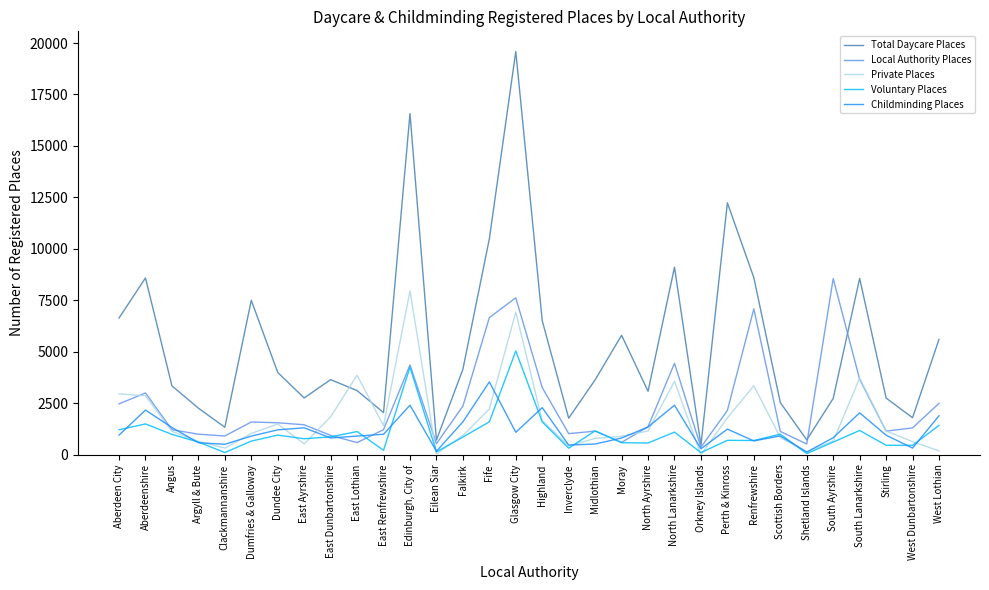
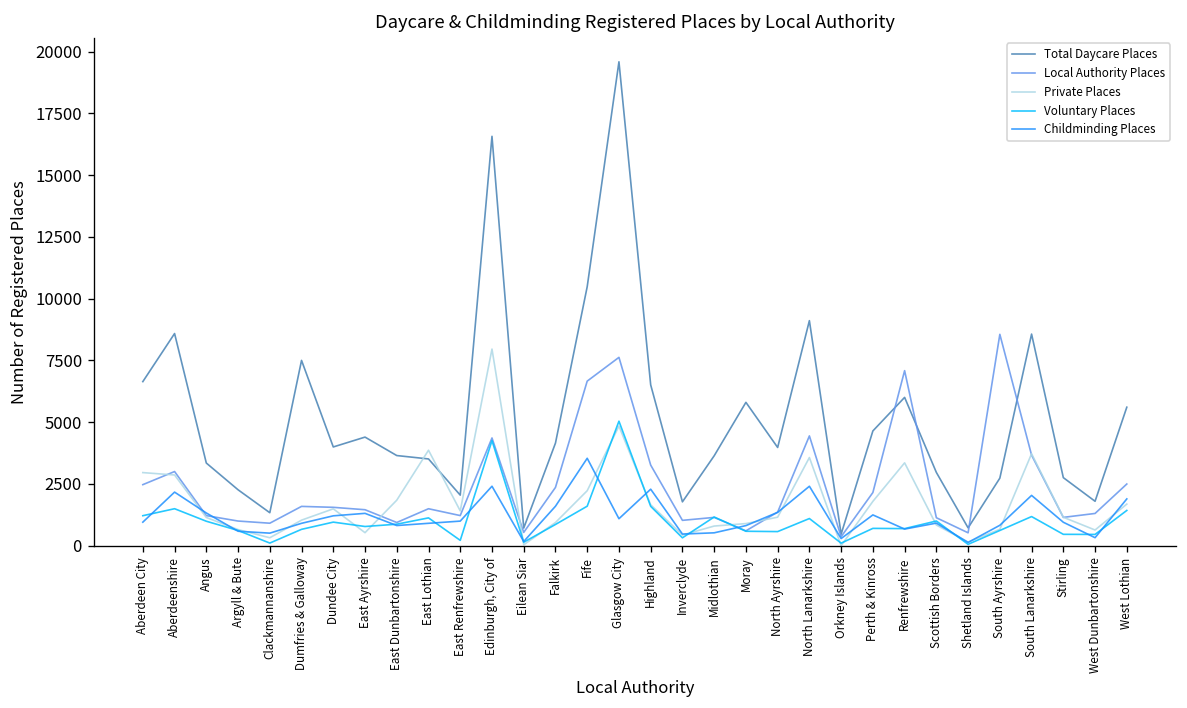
Total Daycare Places, East Ayrshire: 2800 -> 4400
Total Daycare Places, East Lothian: 3100 -> 3500
Local Authority Places, East Lothian: 600 -> 1500
Private Places, Glasgow City: 6900 -> 4800
Total Daycare Places, North Ayrshire: 3100 -> 4000
Total Daycare Places, Perth & Kinross: 12200 -> 4600
Total Daycare Places, Renfrewshire: 8600 -> 6000
Total Daycare Places, Scottish Borders: 2500 -> 3000
Private Places, West Lothian: 200 -> 1700
